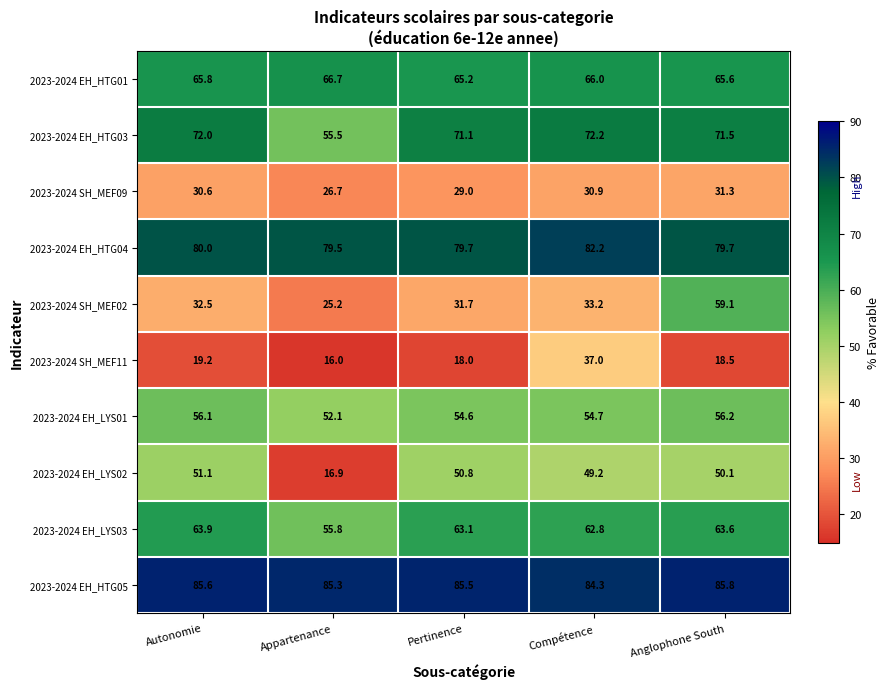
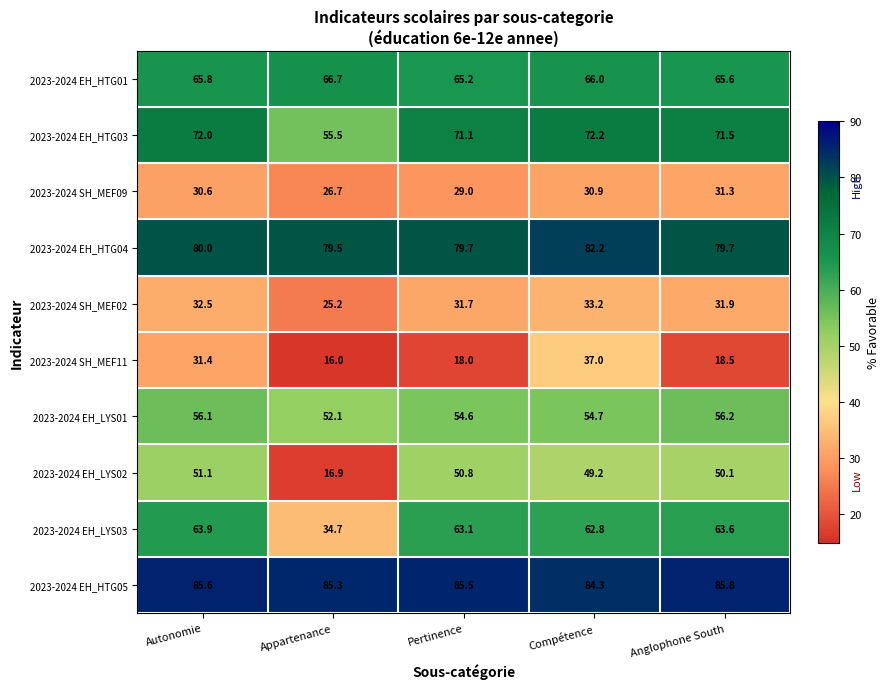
2023-2024 SH_MEF02, Anglophone South: 59.1 -> 31.9
2023-2024 SH_MEF11, Autonomie: 19.2 -> 31.4
2023-2024 EH_LYS03, Appartenance: 55.8 -> 34.7
